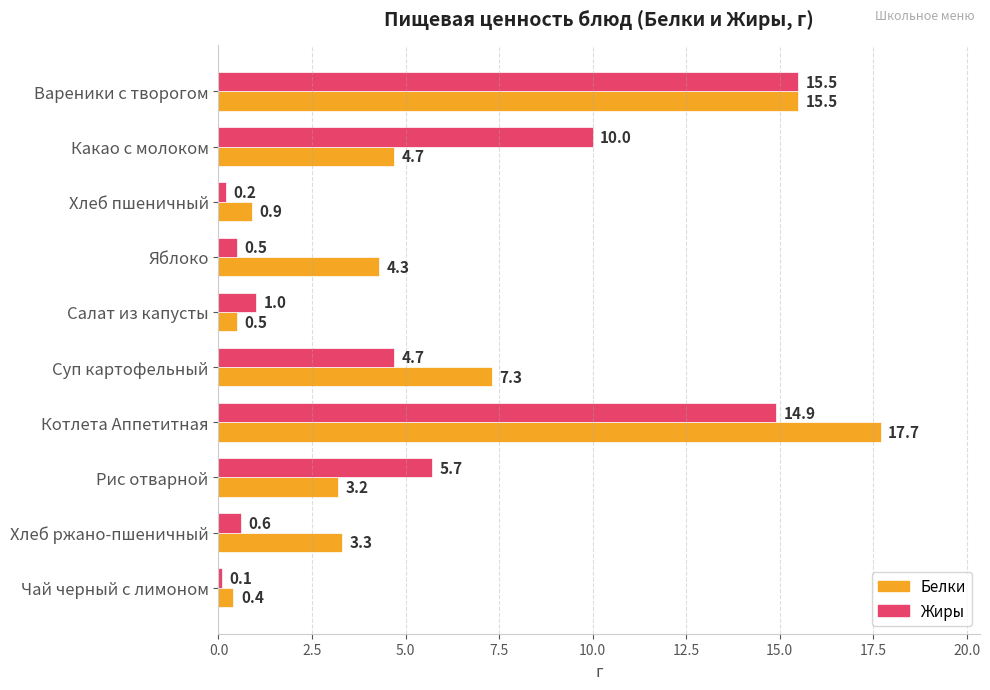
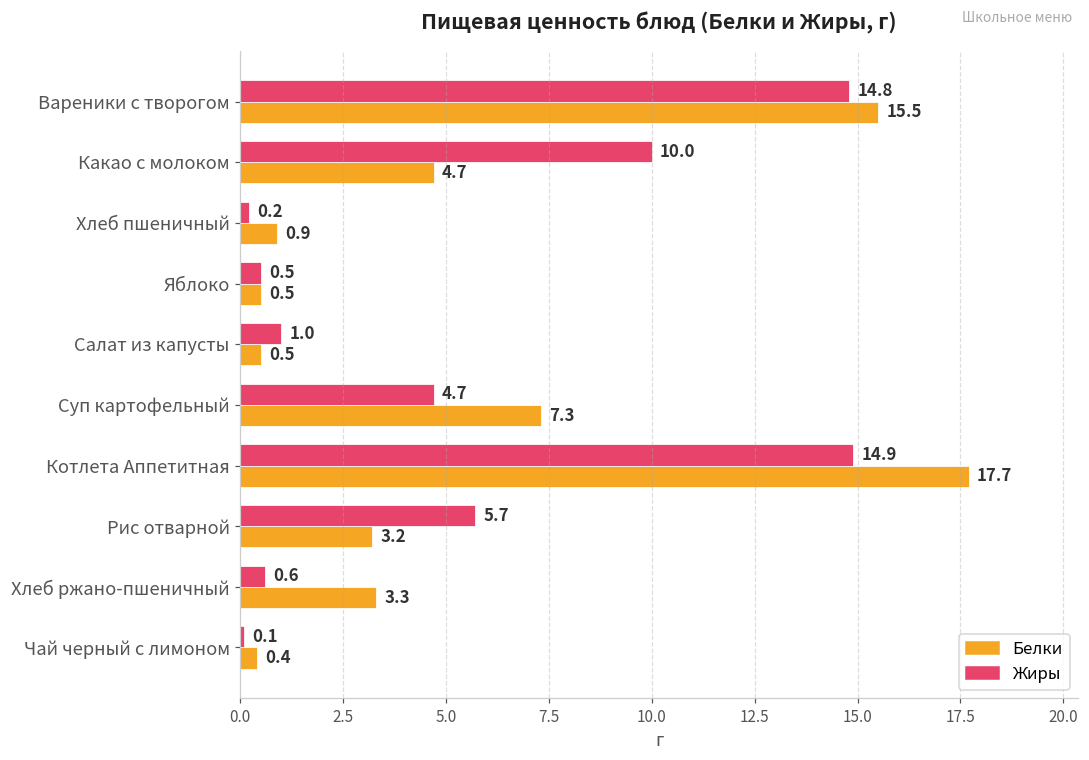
Жиры, Вареники с творогом: 15.5 -> 14.8
Белки, Яблоко: 4.3 -> 0.5
